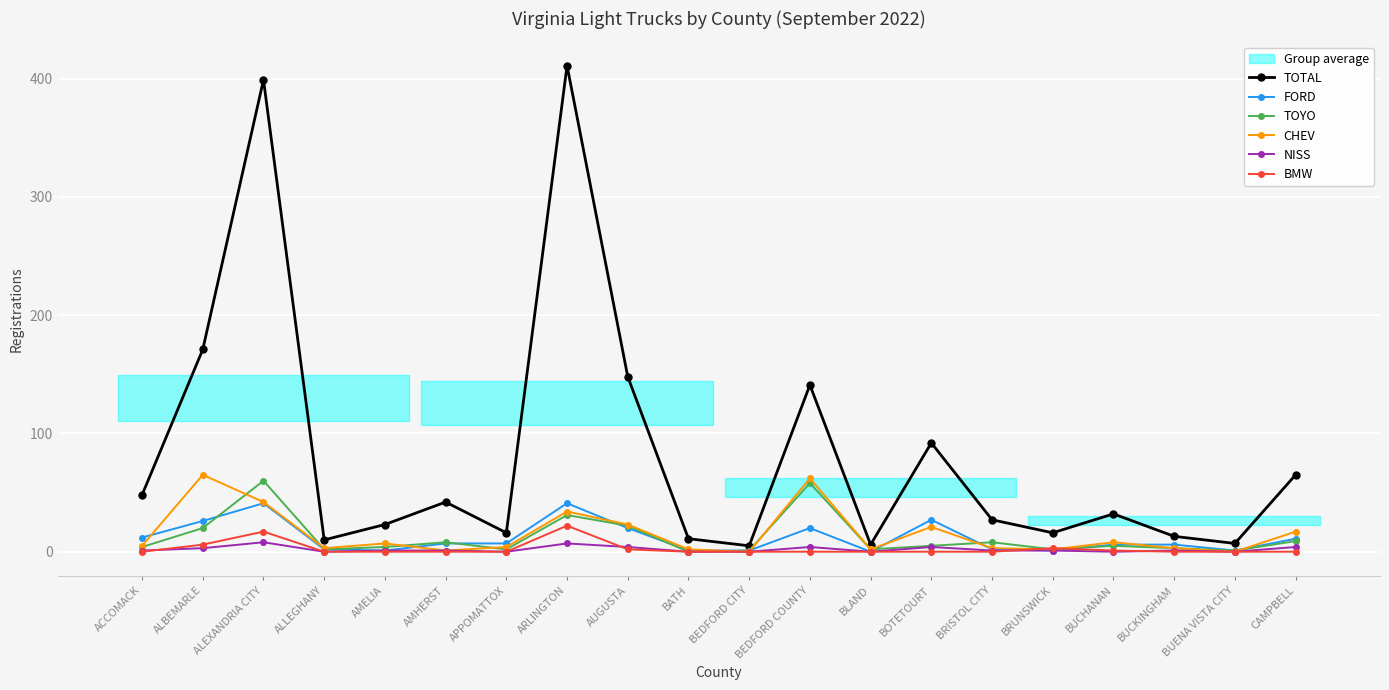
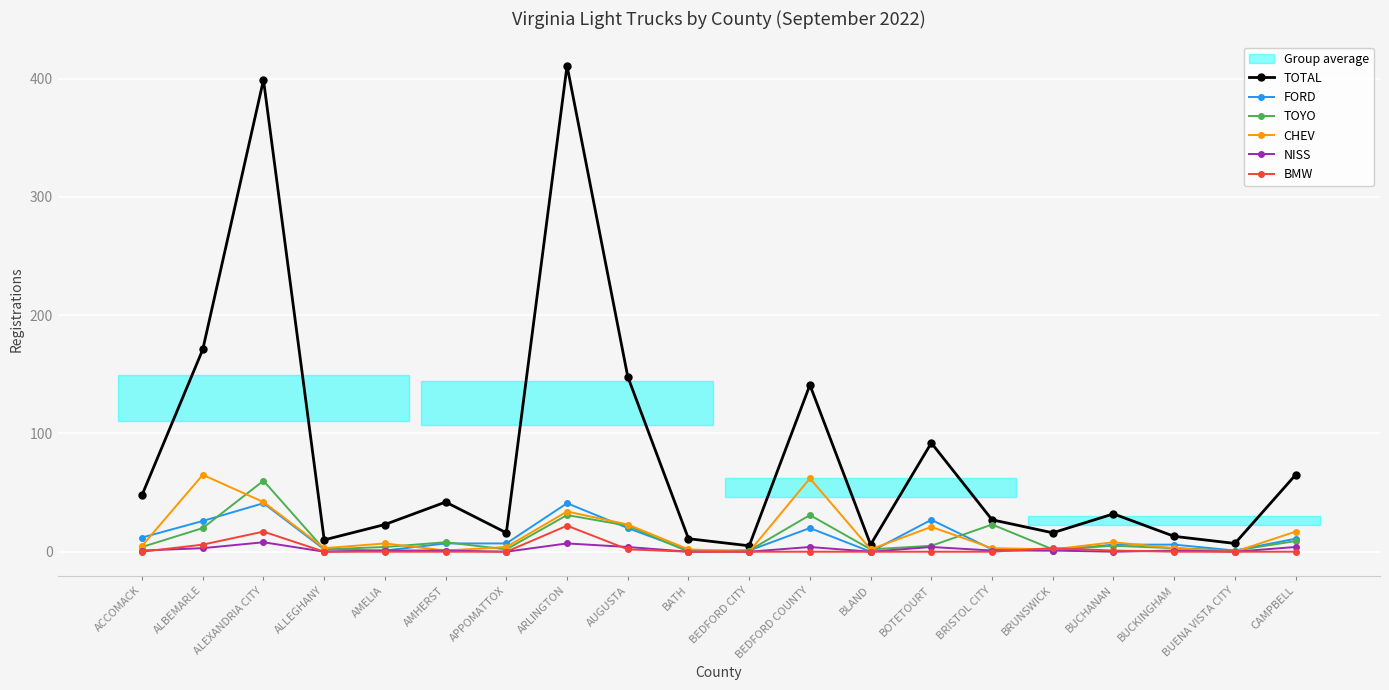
TOYO, BEDFORD COUNTY: 58 -> 31
TOYO, BRISTOL CITY: 8 -> 23
